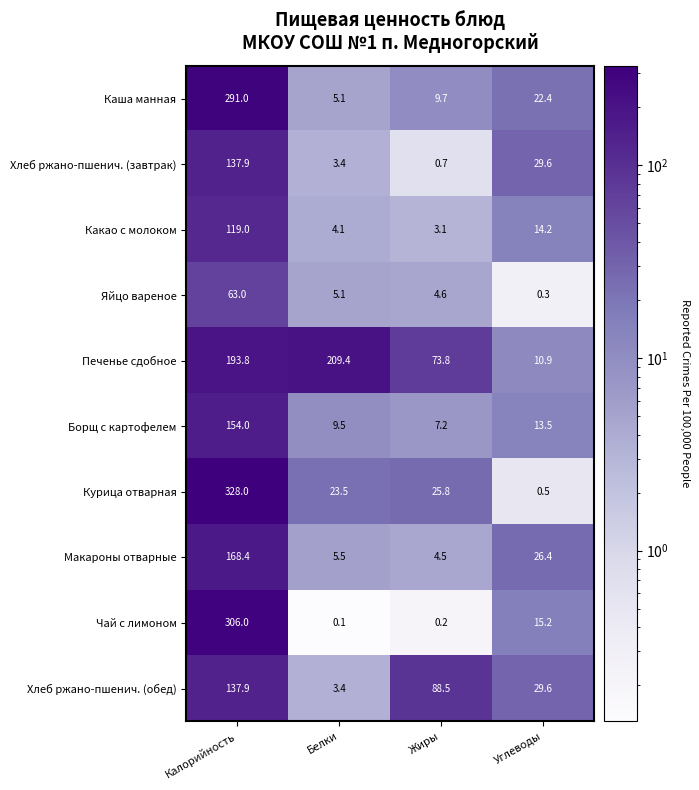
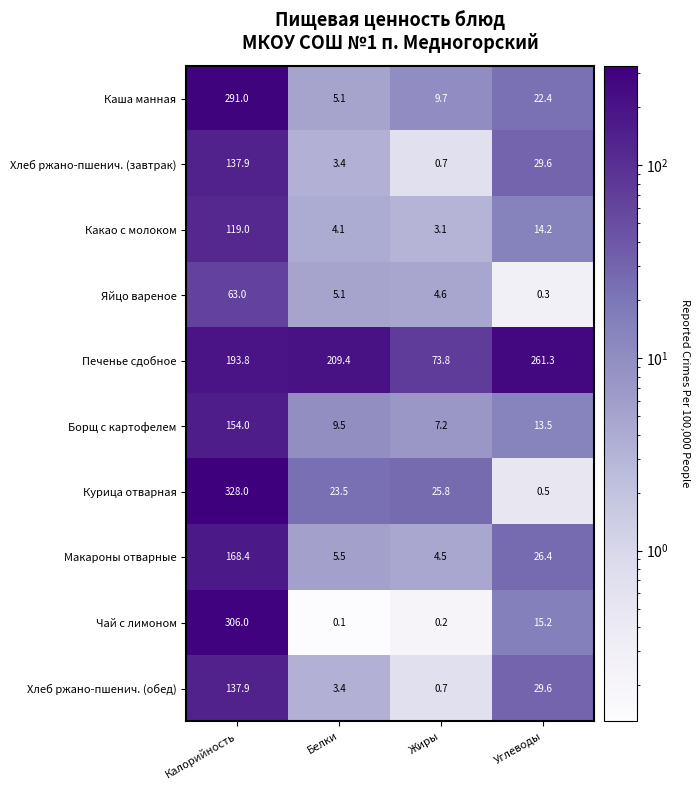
Печенье сдобное, Углеводы: 10.9 -> 261.3
Хлеб ржано-пшенич. (обед), Жиры: 88.5 -> 0.7
